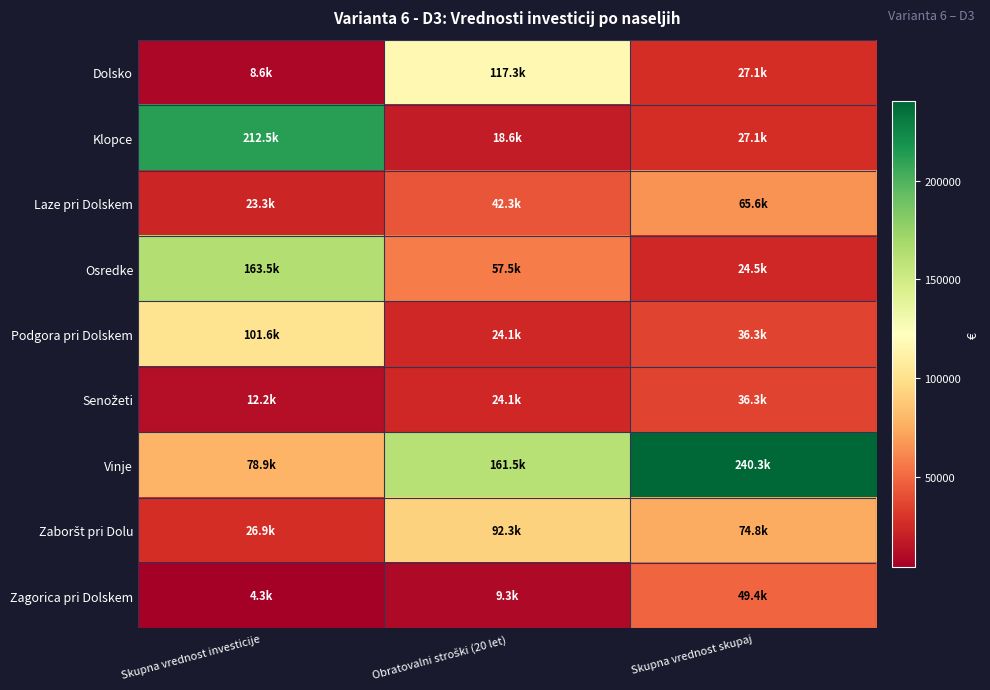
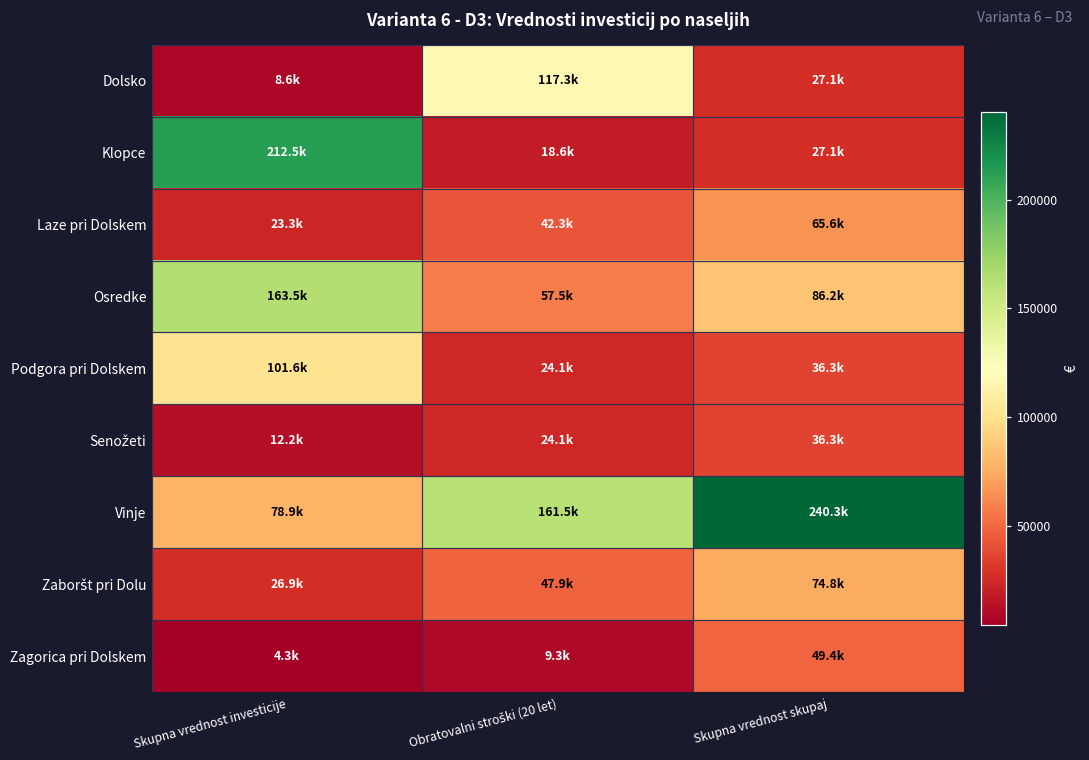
Osredke, Skupna vrednost skupaj: 24.5k -> 86.2k
Zaboršt pri Dolu, Obratovalni stroški (20 let): 92.3k -> 47.9k
